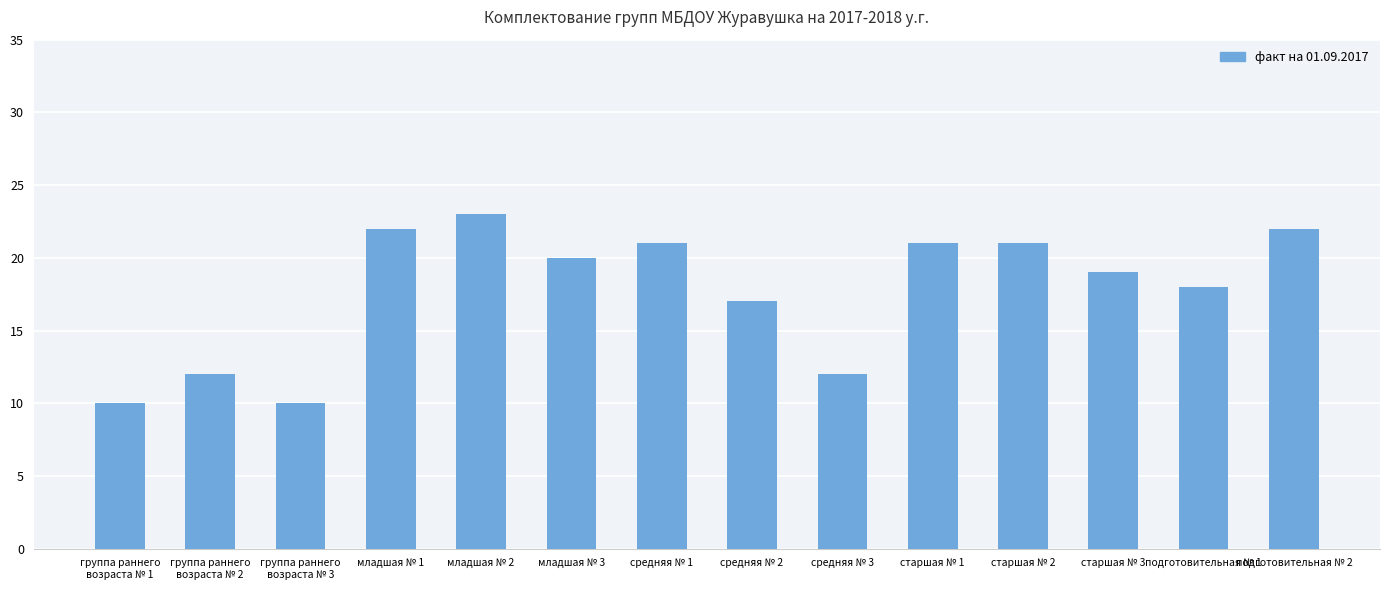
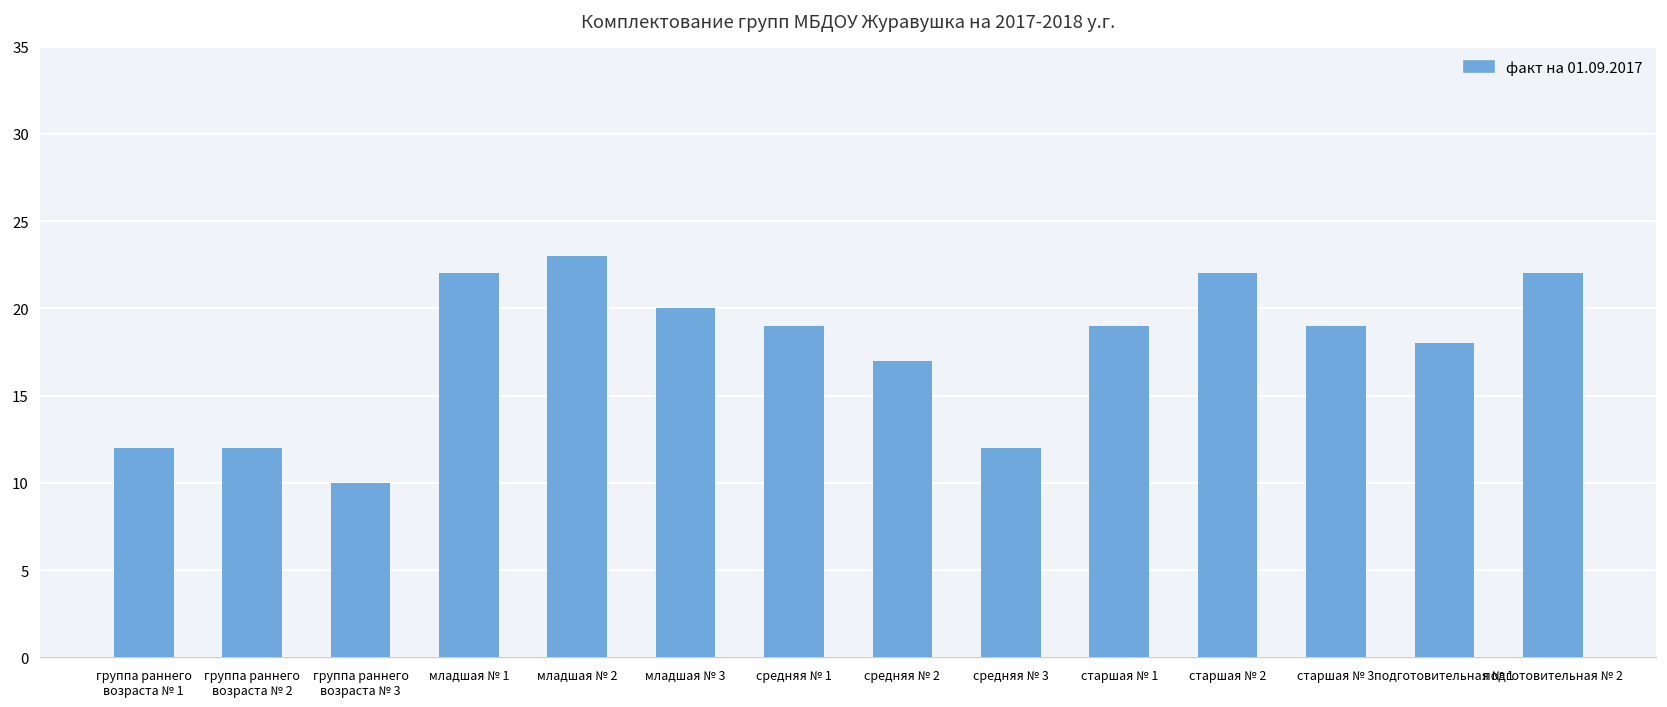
группа раннего возраста № 1: 10 -> 12
средняя № 1: 21 -> 19
старшая № 1: 21 -> 19
старшая № 2: 21 -> 22
